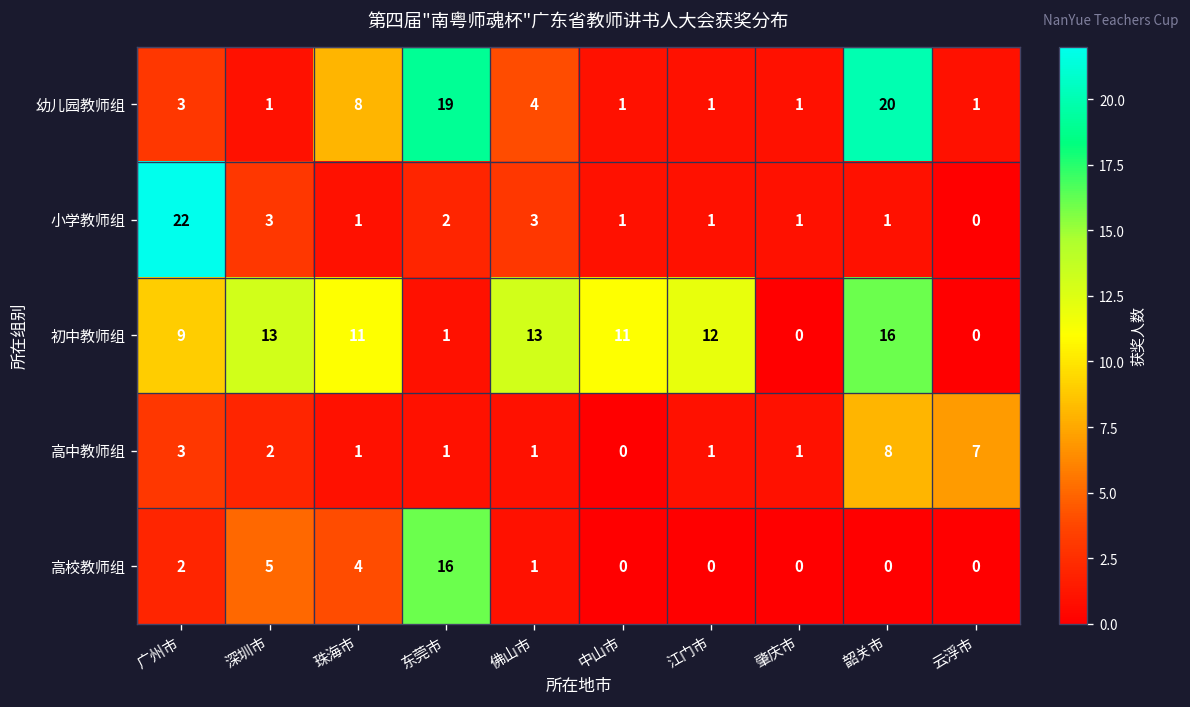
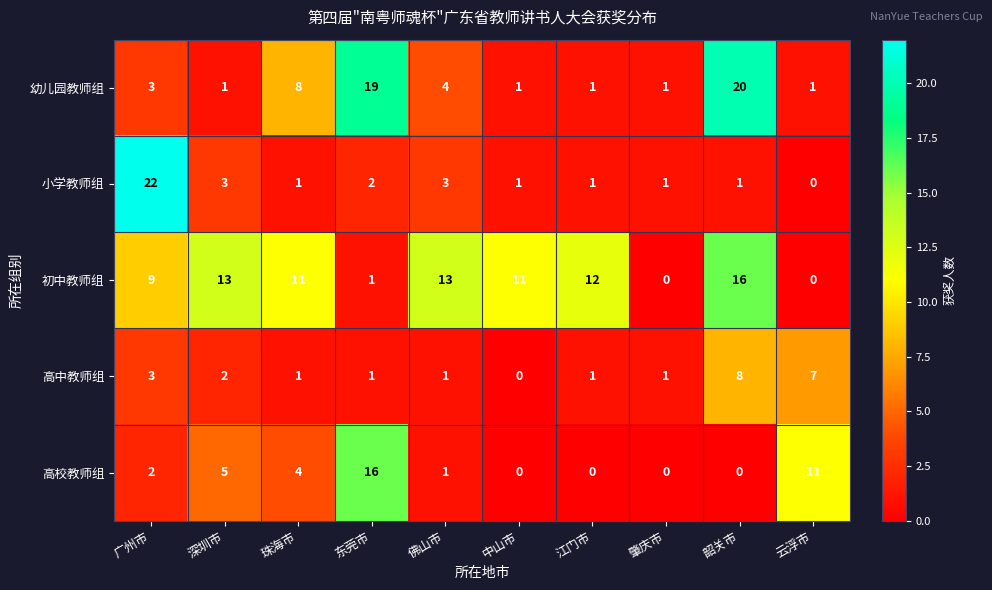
高校教师组, 云浮市: 0 -> 11
